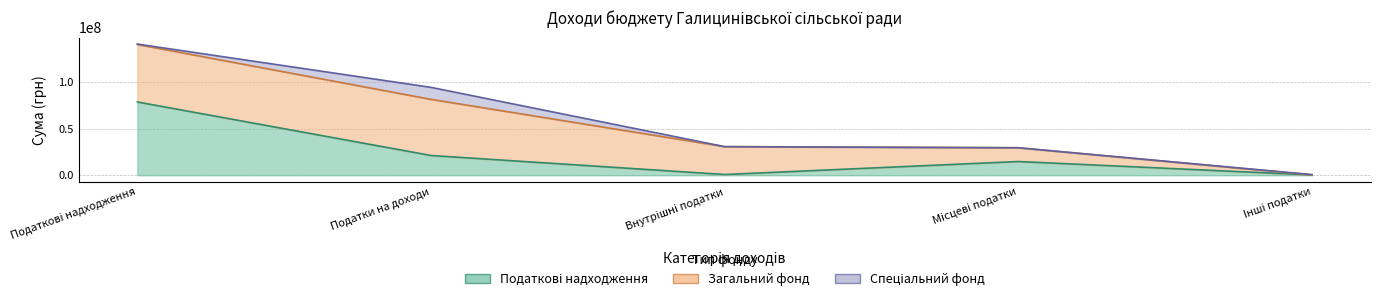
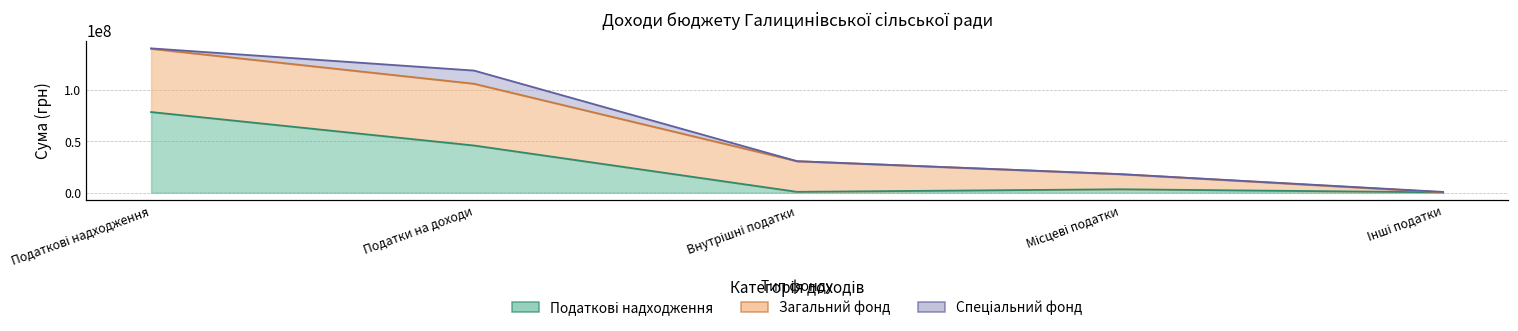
Податкові надходження, Податки на доходи: 20000000 -> 50000000
Податкові надходження, Місцеві податки: 10000000 -> 0
